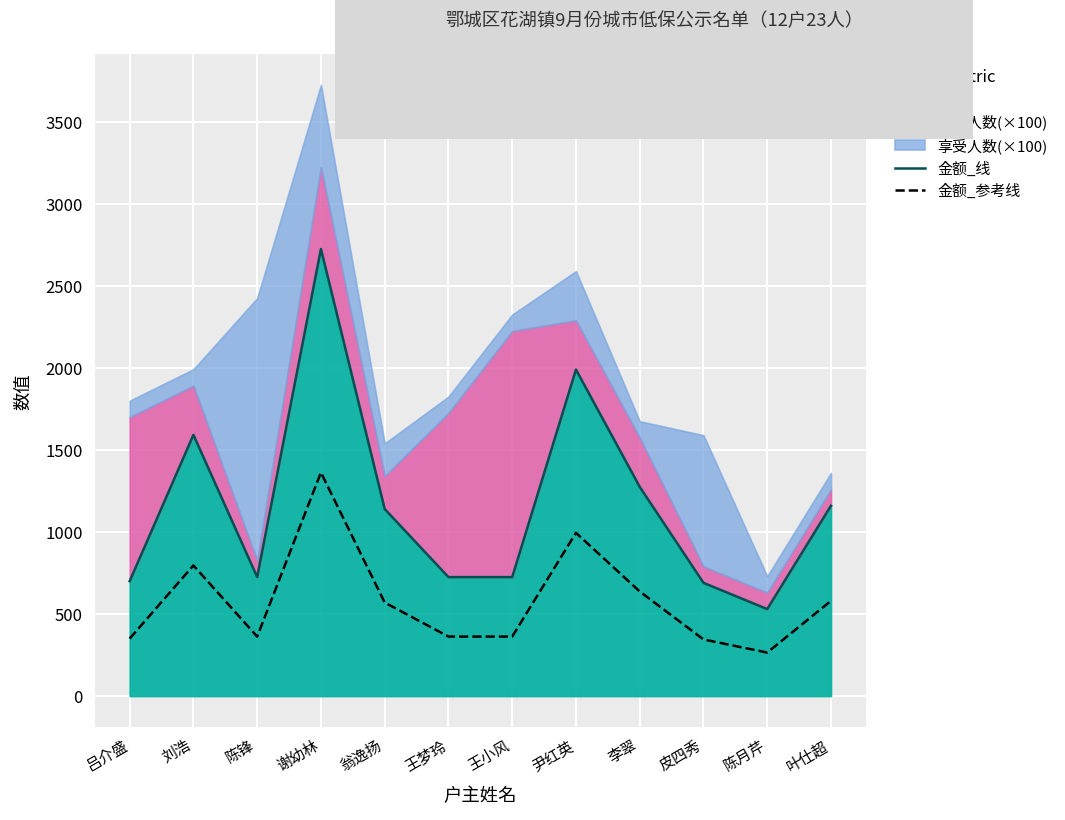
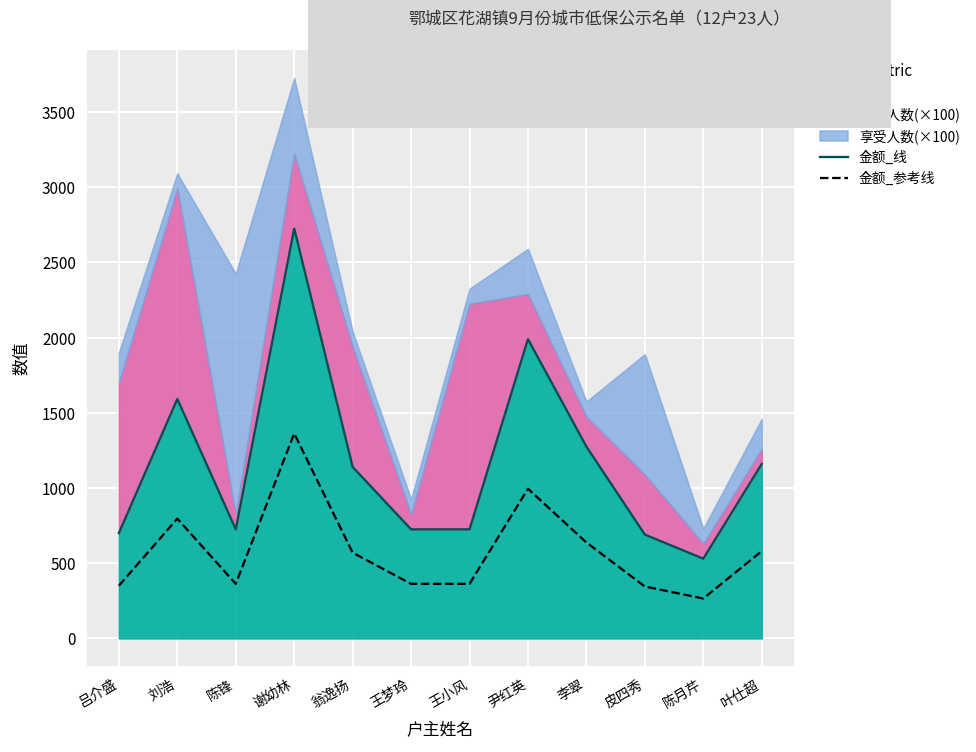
享受人数(×100), 吕介盛: 100 -> 200
家庭人数(×100), 刘浩: 300 -> 1400
家庭人数(×100), 翁逸扬: 200 -> 800
享受人数(×100), 翁逸扬: 200 -> 100
家庭人数(×100), 王梦玲: 1000 -> 100
家庭人数(×100), 李翠: 300 -> 200
家庭人数(×100), 皮四秀: 100 -> 400
享受人数(×100), 叶仕超: 100 -> 200
